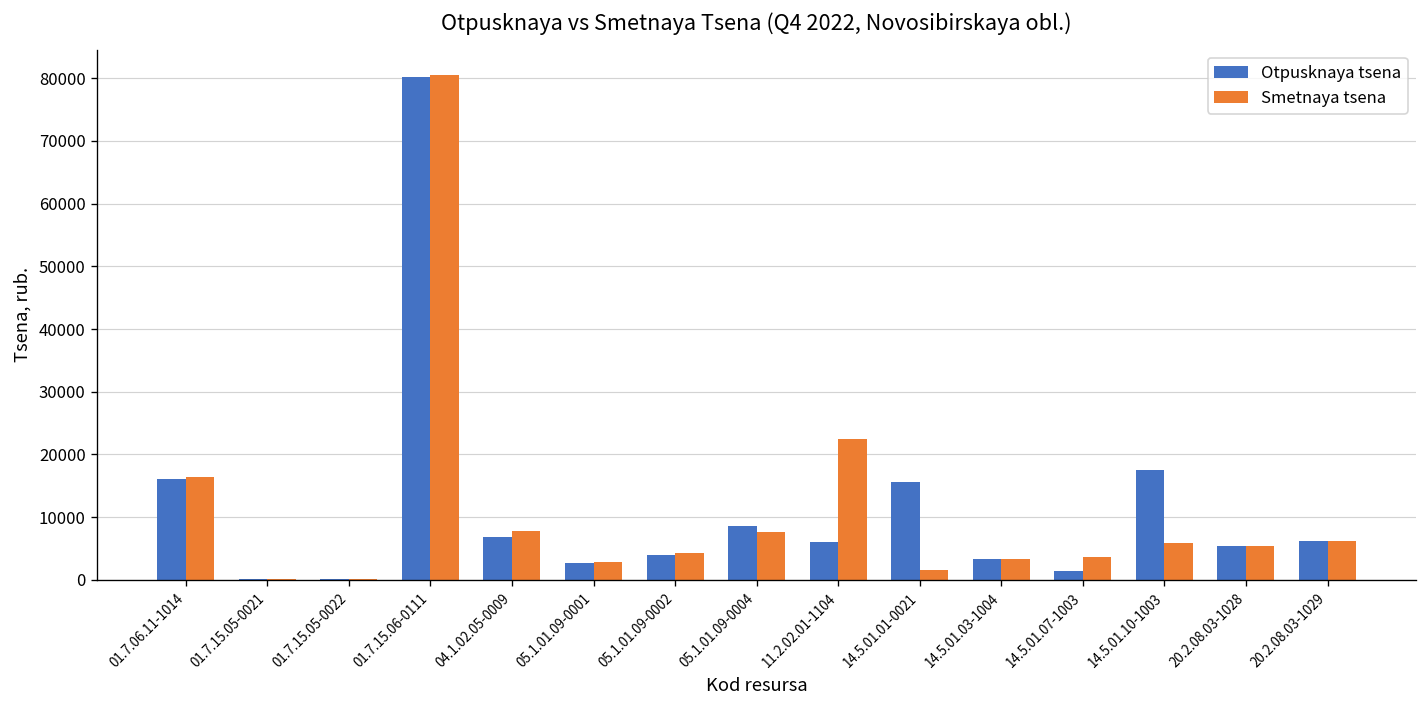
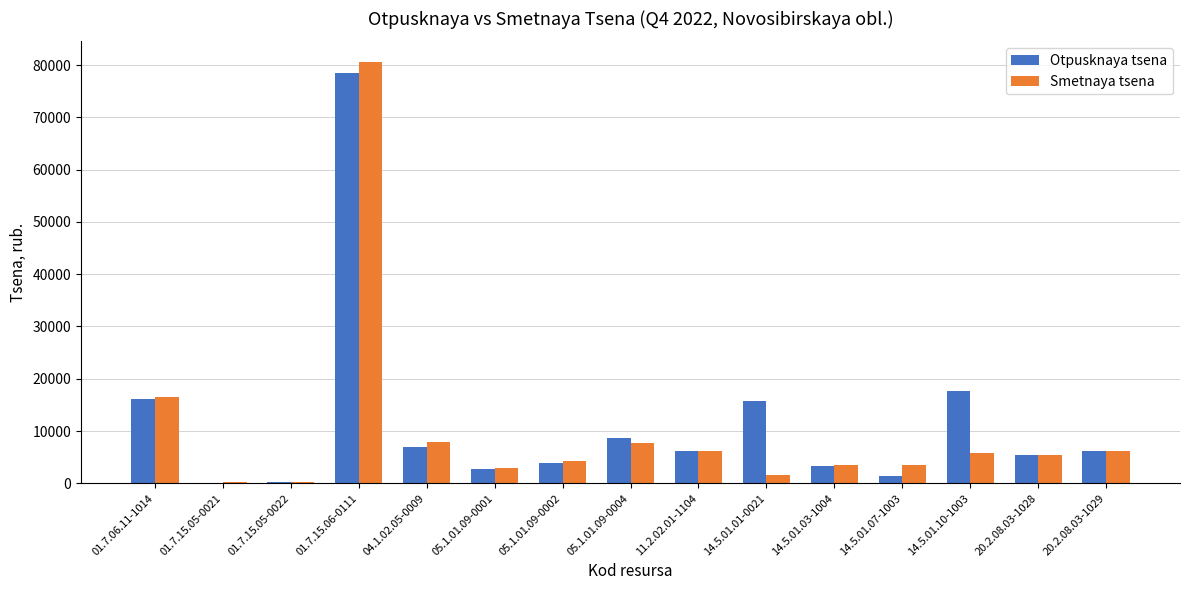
Otpusknaya tsena, 01.7.15.06-0111: 80000 -> 79000
Smetnaya tsena, 11.2.02.01-1104: 23000 -> 6000
